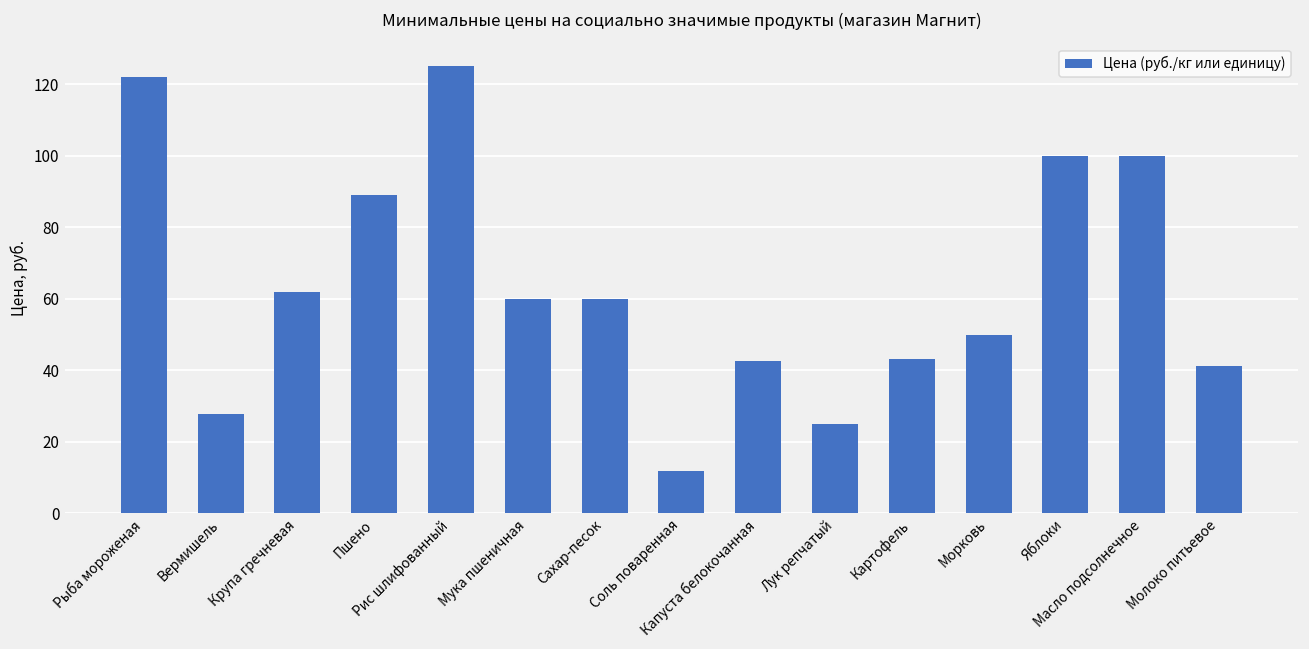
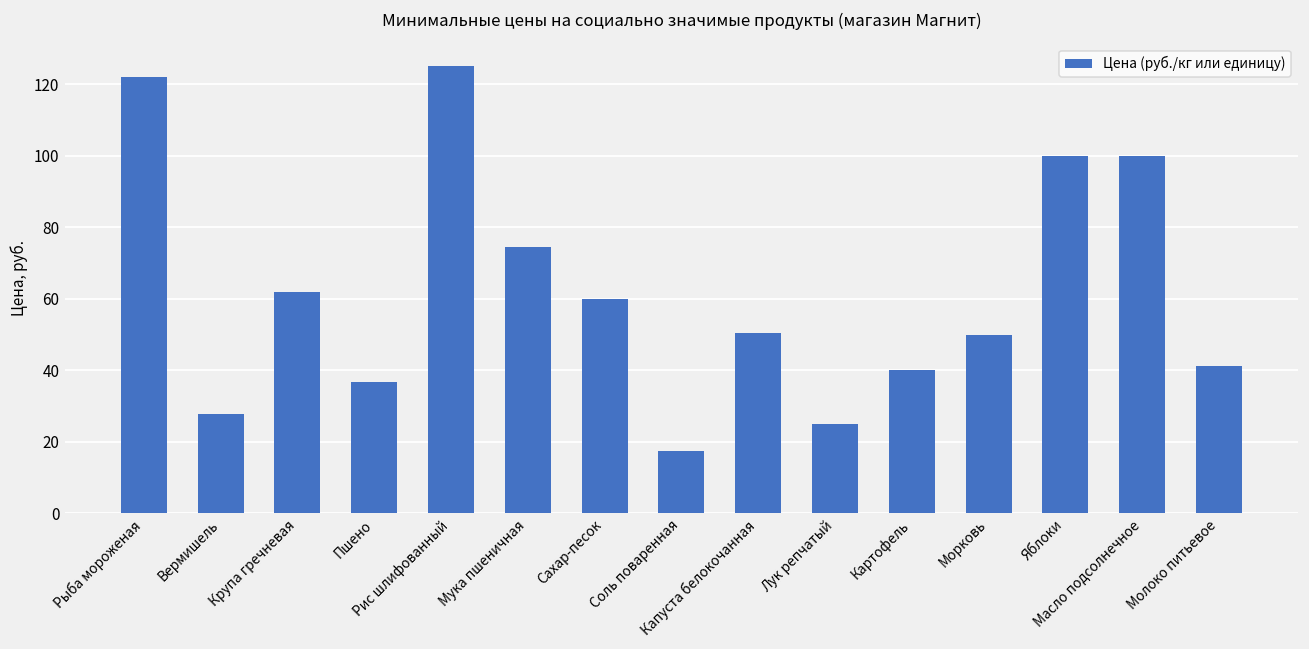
Пшено: 89 -> 37
Мука пшеничная: 60 -> 74
Соль поваренная: 12 -> 17
Капуста белокочанная: 43 -> 50
Картофель: 43 -> 40
